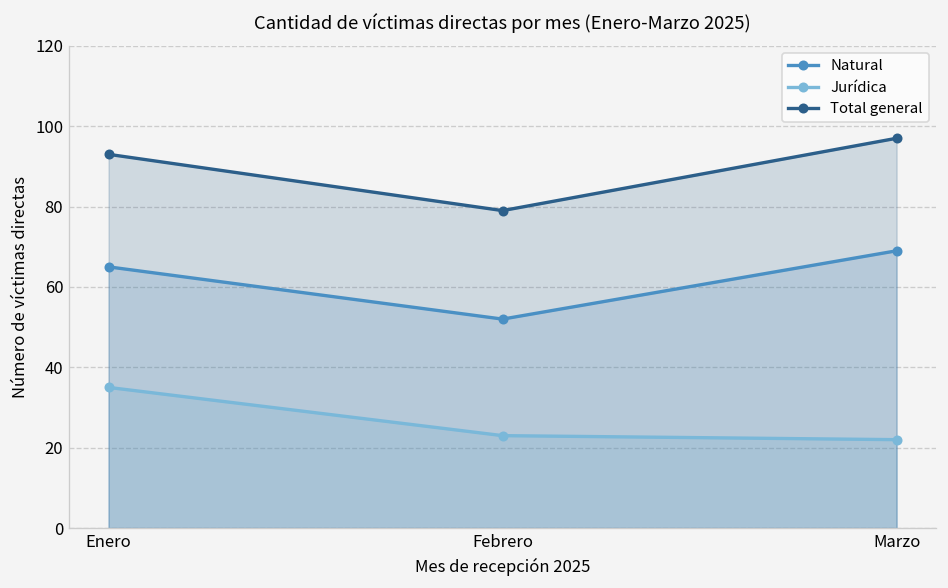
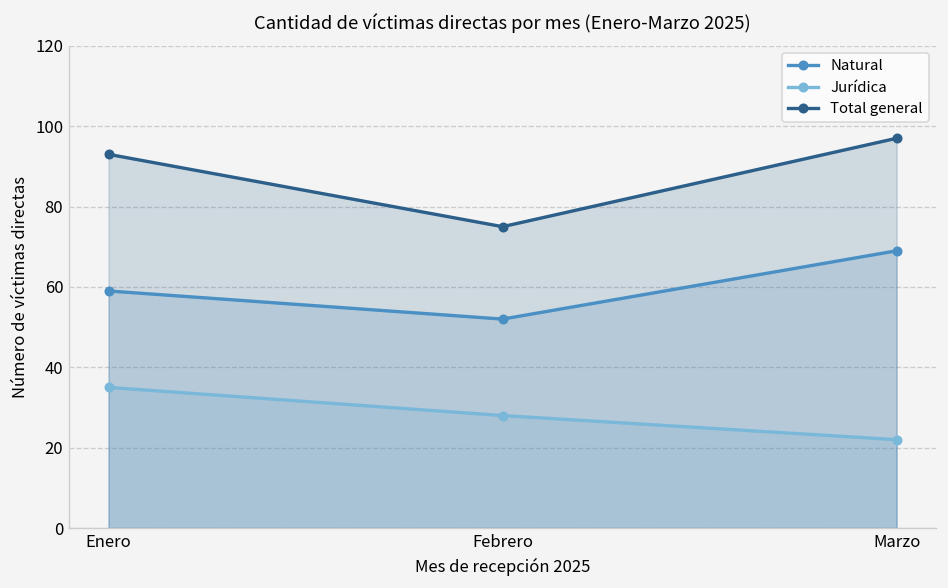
Natural, Enero: 65 -> 59
Jurídica, Febrero: 23 -> 28
Total general, Febrero: 79 -> 75
